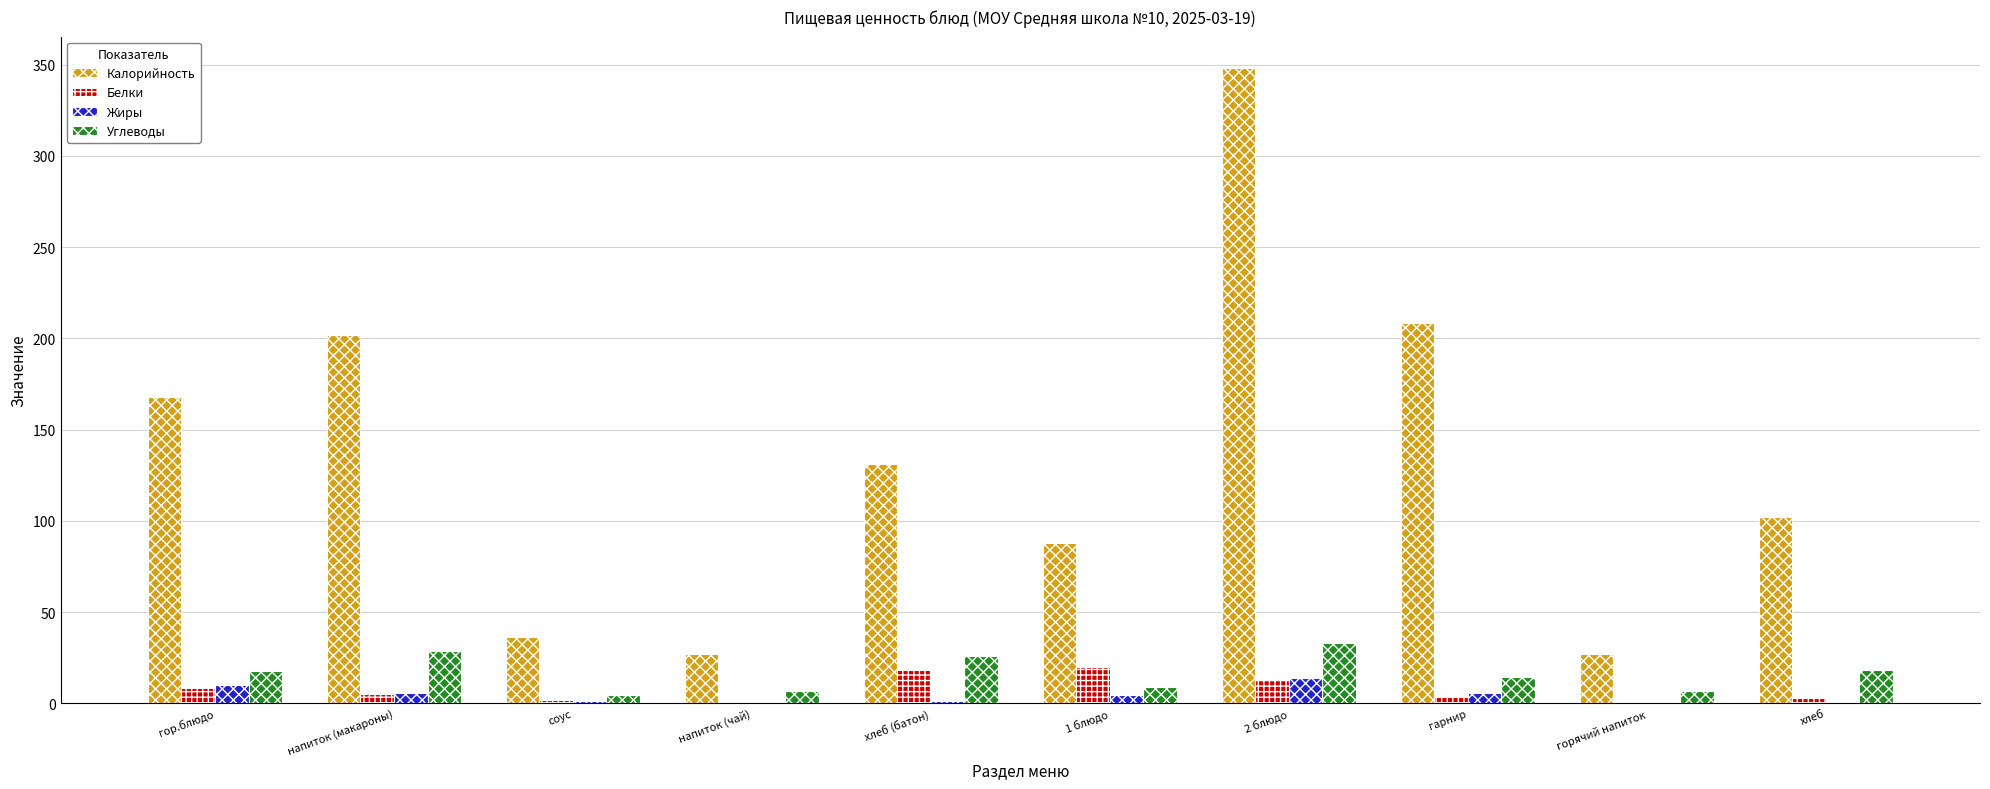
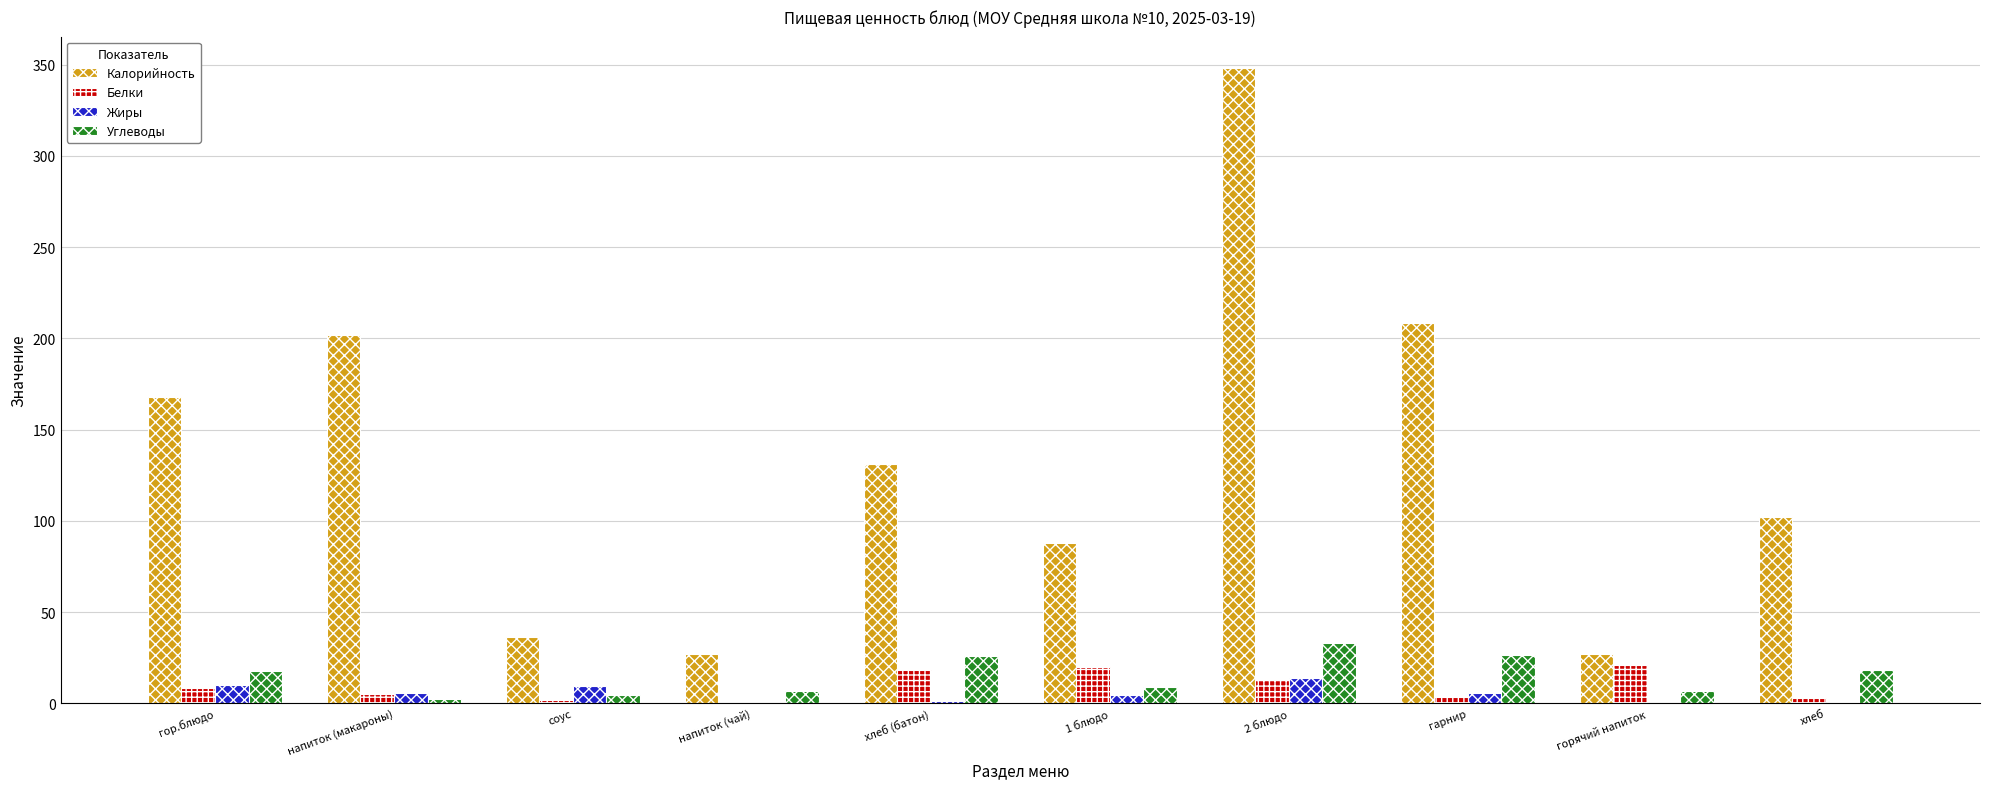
Углеводы, напиток (макароны): 29 -> 2
Жиры, соус: 1 -> 10
Углеводы, гарнир: 15 -> 26
Белки, горячий напиток: 0 -> 21
